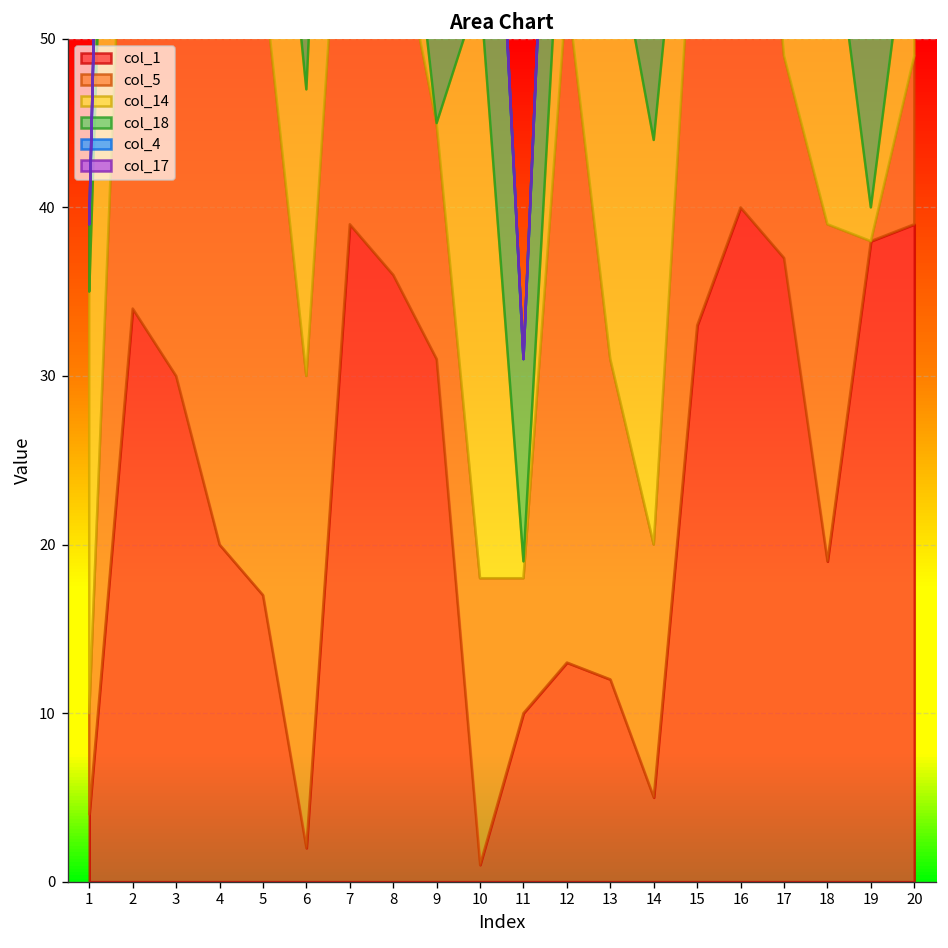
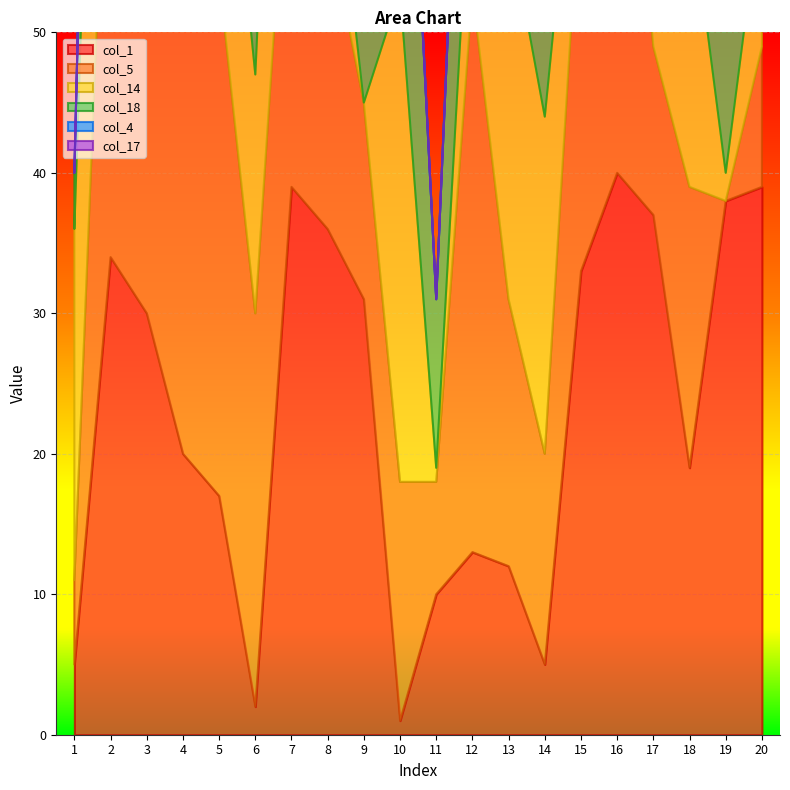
col_1, 1: 4 -> 5
